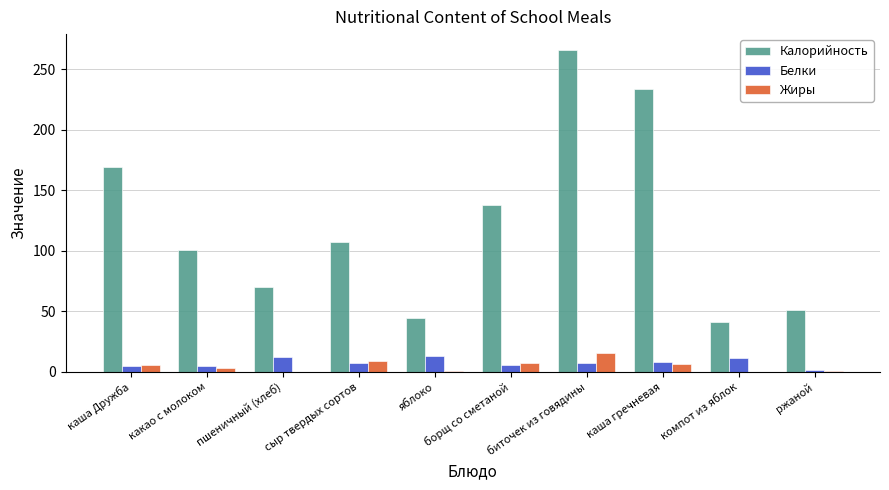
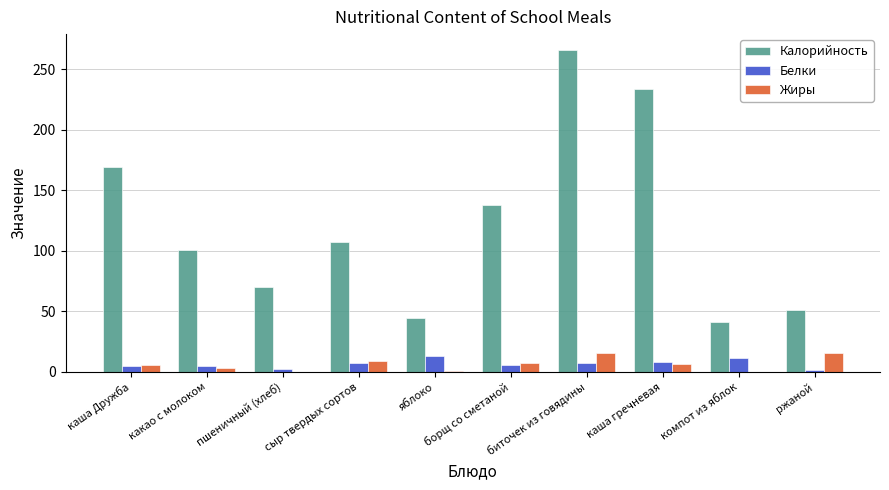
Белки, пшеничный (хлеб): 12 -> 2
Жиры, ржаной: 0 -> 16
